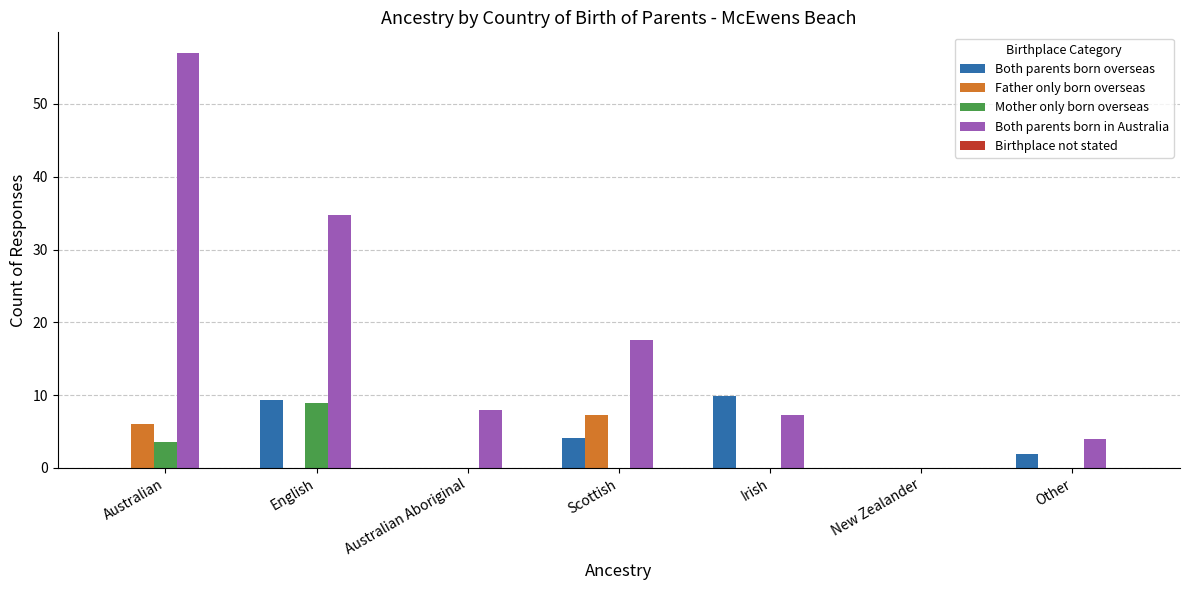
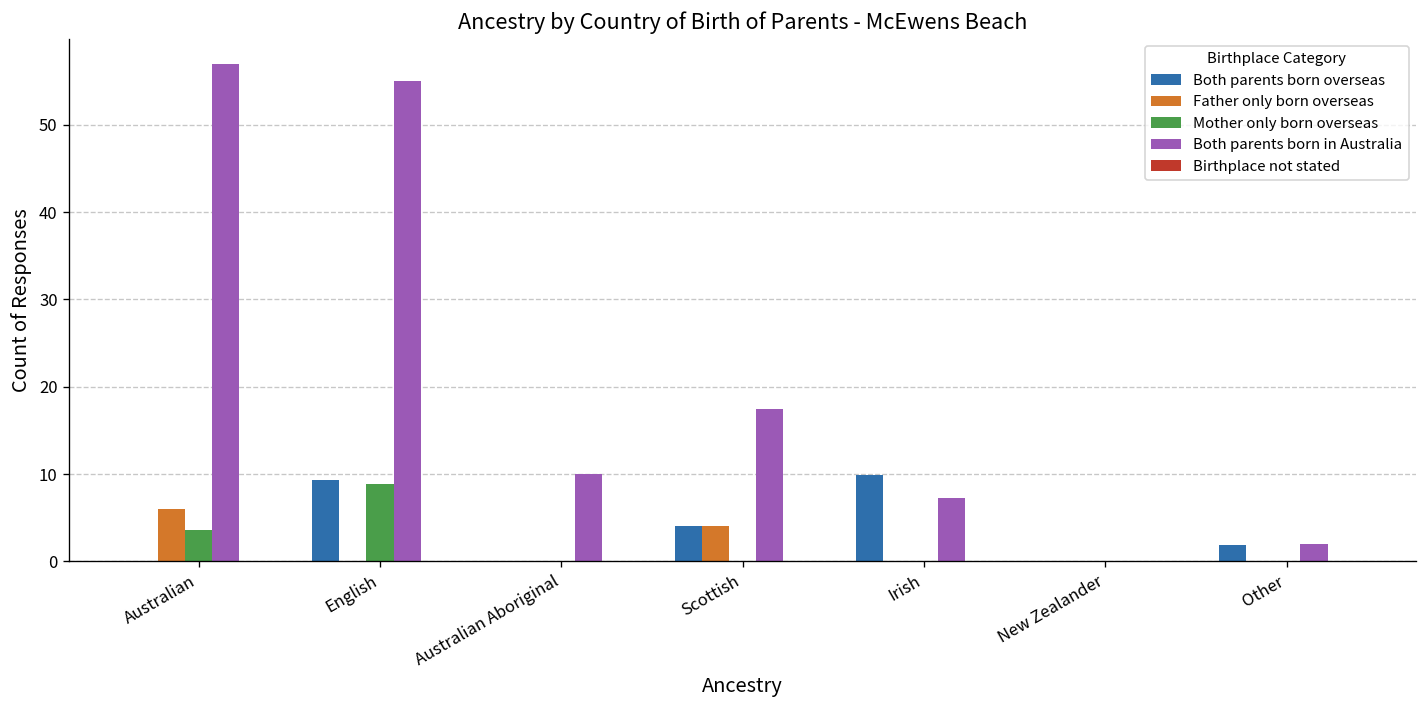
Both parents born in Australia, English: 35 -> 55
Both parents born in Australia, Australian Aboriginal: 8 -> 10
Father only born overseas, Scottish: 7 -> 4
Both parents born in Australia, Other: 4 -> 2
